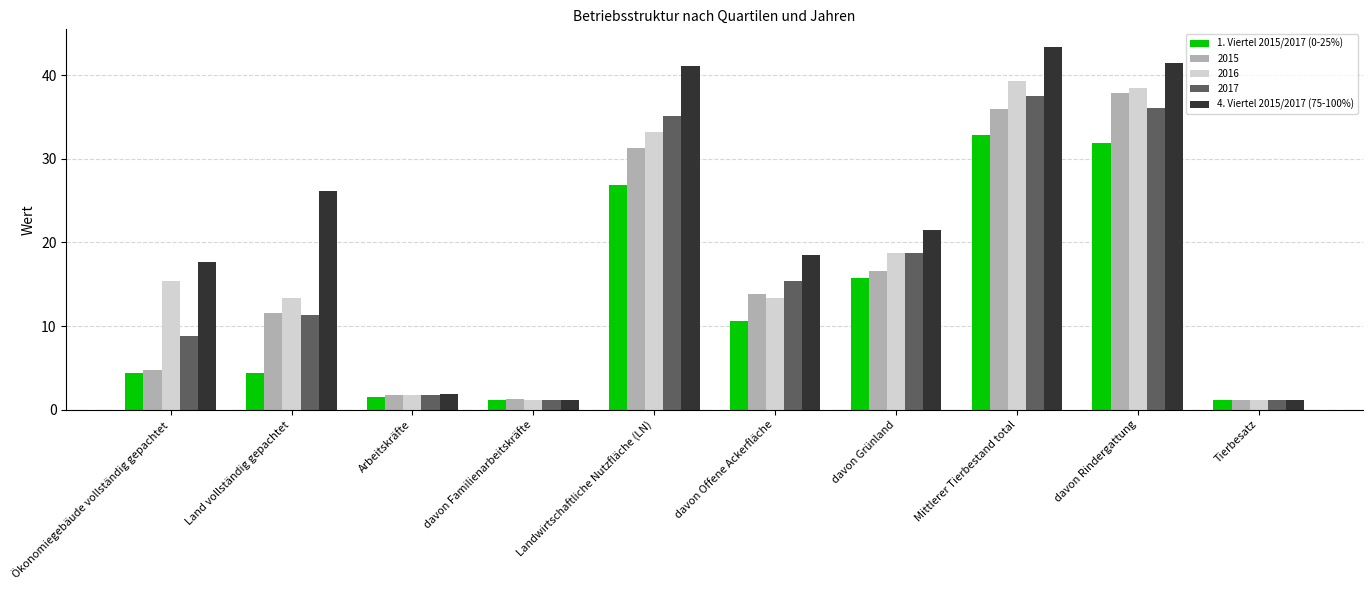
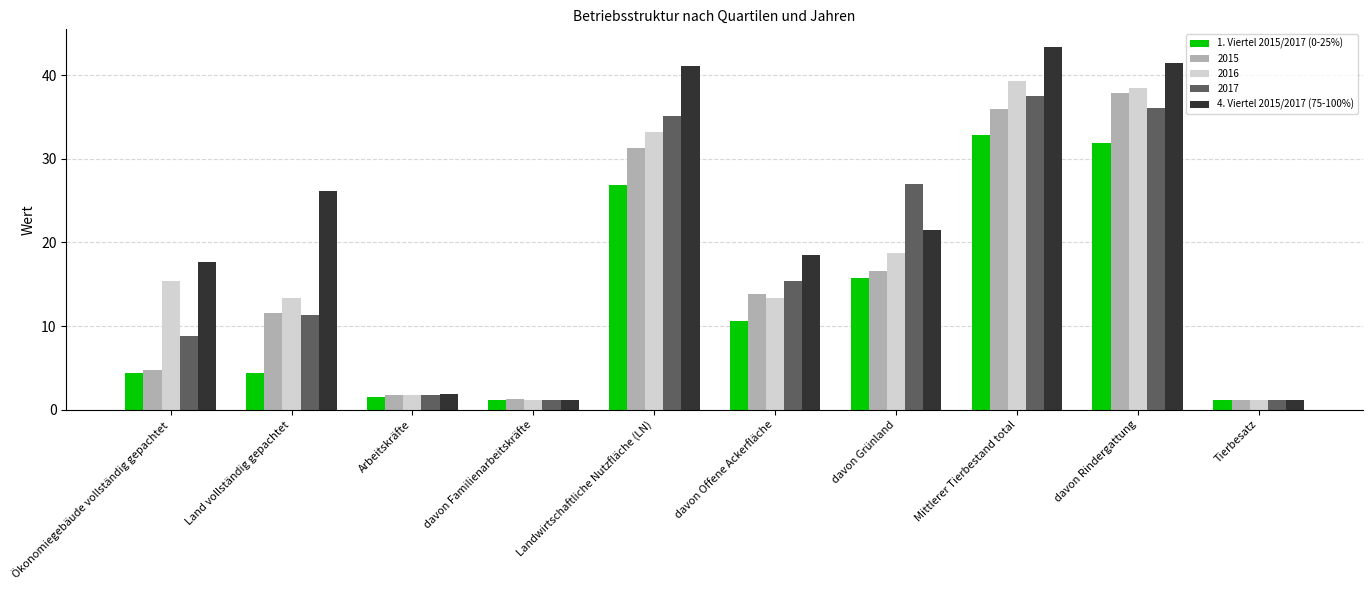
2017, davon Grünland: 19 -> 27
